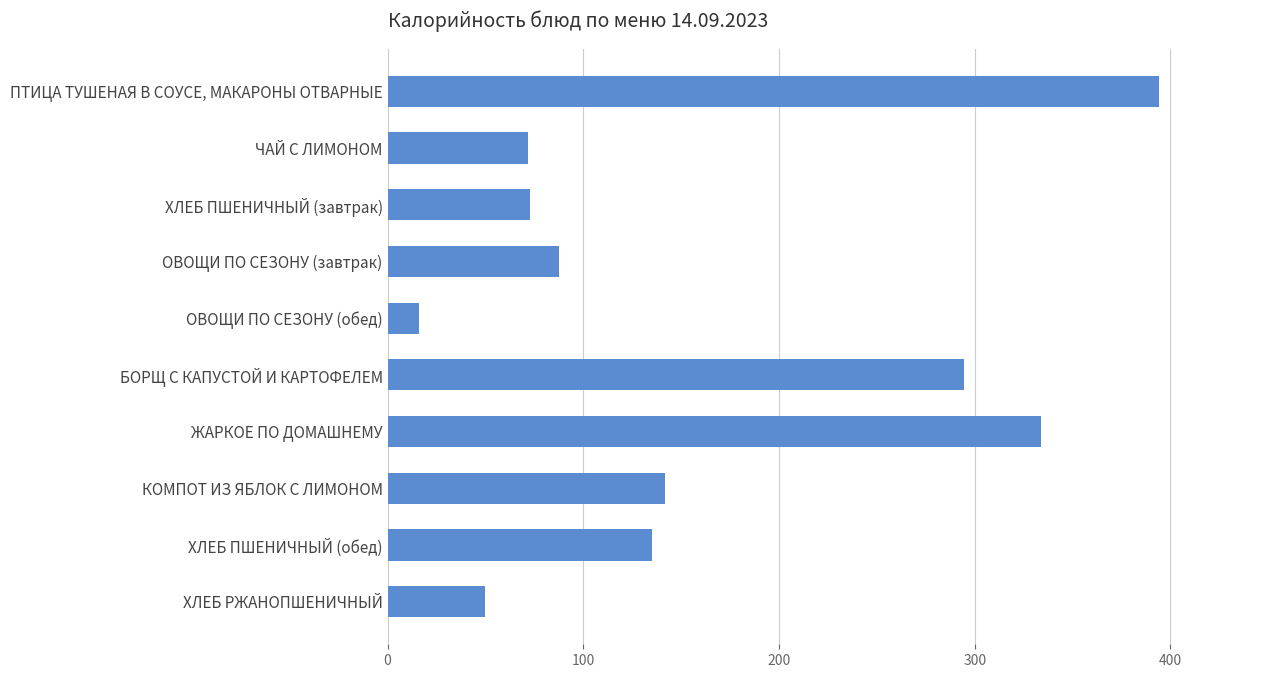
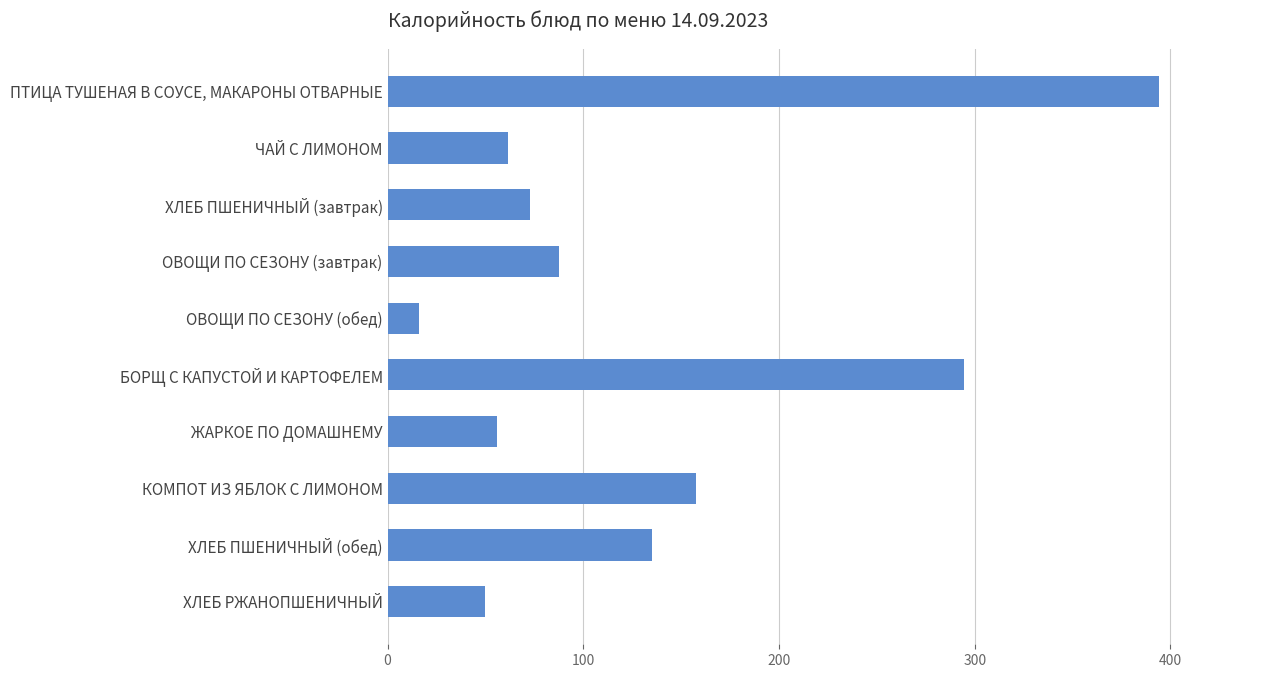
ЧАЙ С ЛИМОНОМ: 72 -> 62
ЖАРКОЕ ПО ДОМАШНЕМУ: 334 -> 56
КОМПОТ ИЗ ЯБЛОК С ЛИМОНОМ: 142 -> 157
